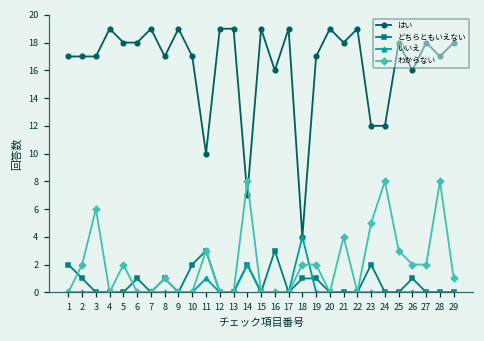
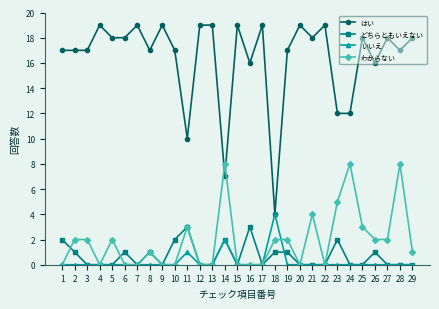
わからない, 3: 6 -> 2
